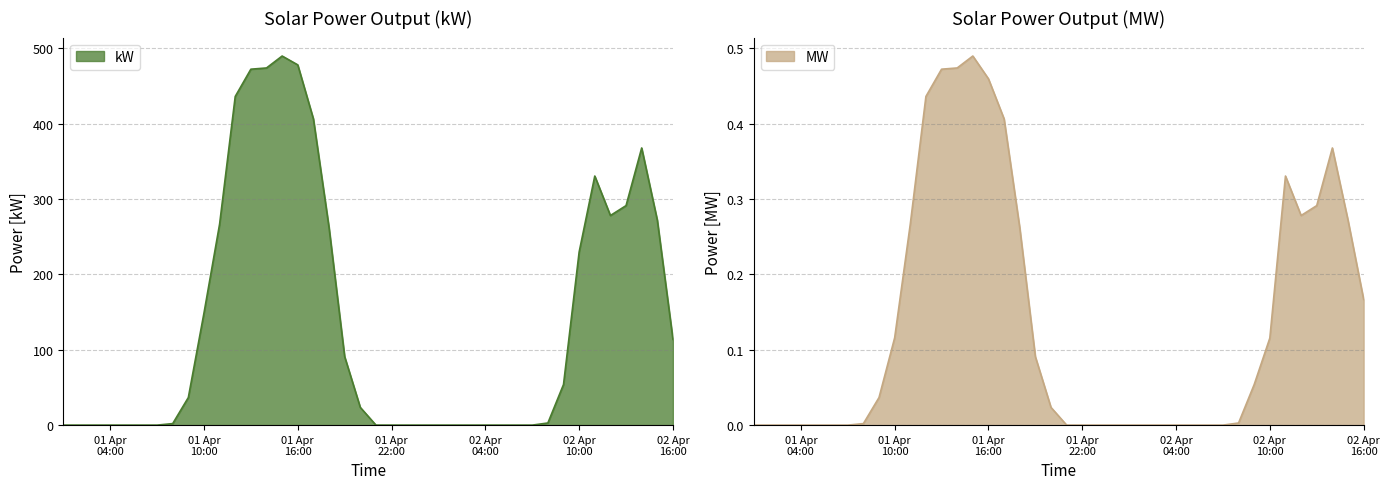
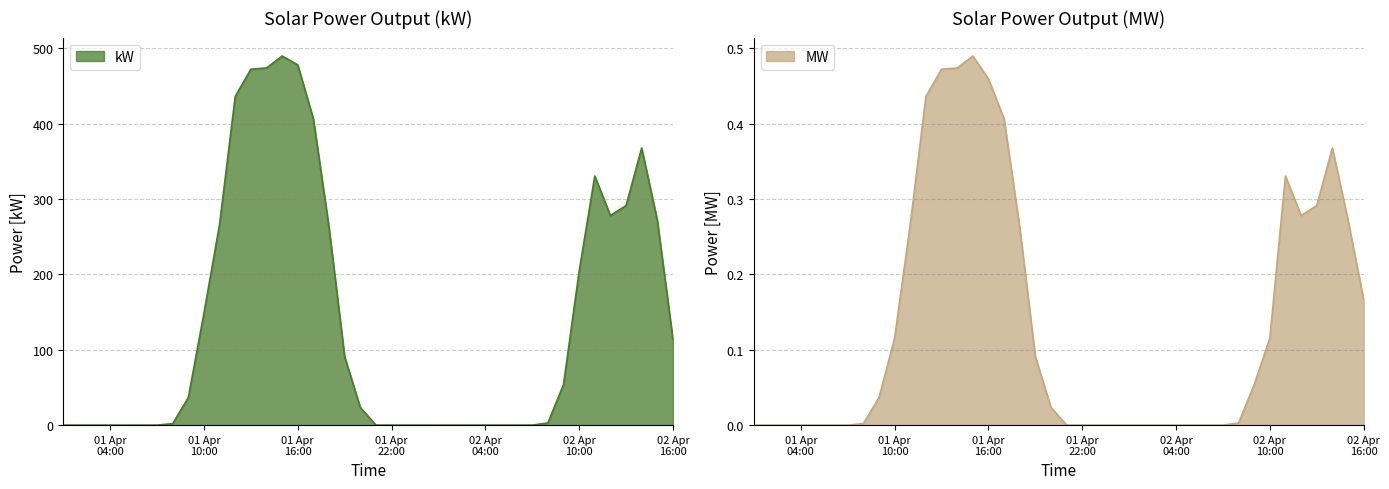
Solar Power Output (kW), 02 Apr 10:00: 230 -> 200
